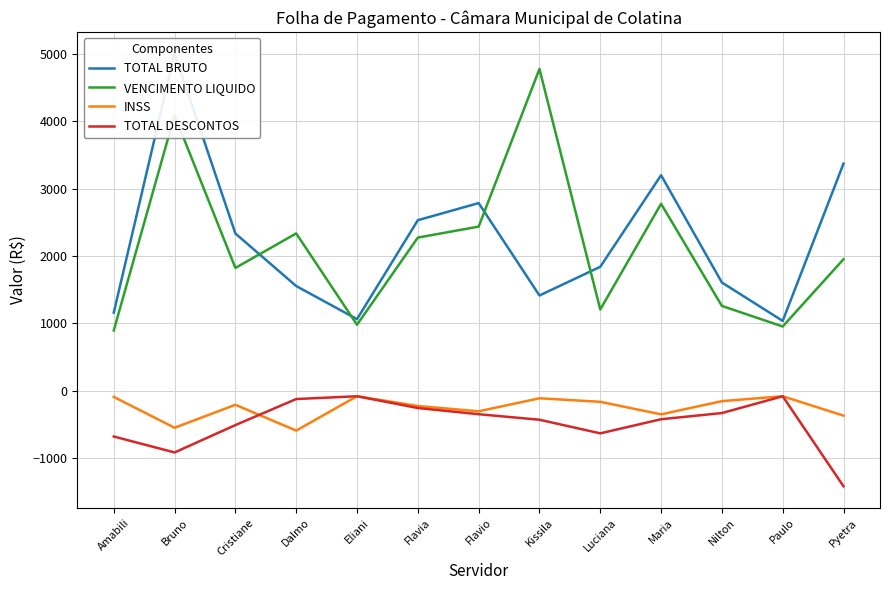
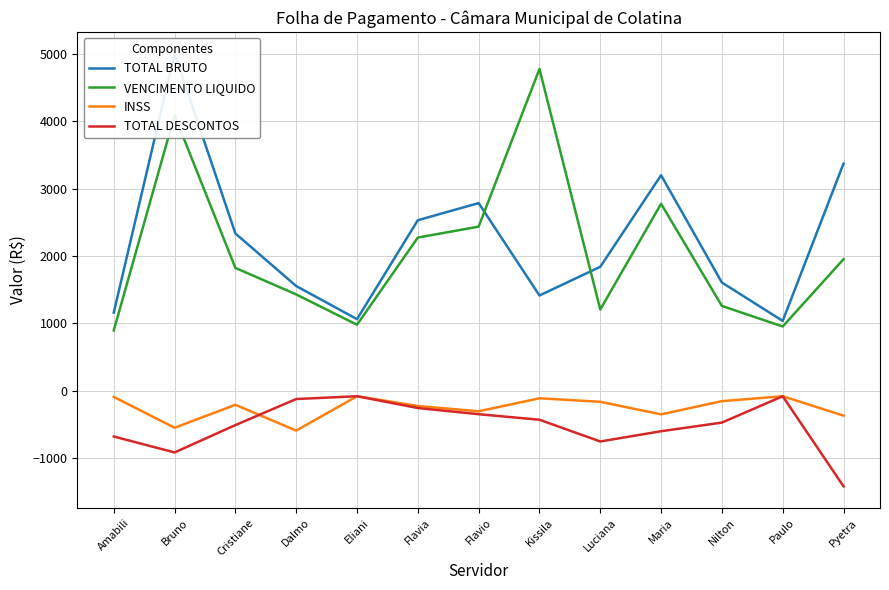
VENCIMENTO LIQUIDO, Dalmo: 2300 -> 1400
TOTAL DESCONTOS, Luciana: -600 -> -800
TOTAL DESCONTOS, Maria: -400 -> -600
TOTAL DESCONTOS, Nilton: -300 -> -500
